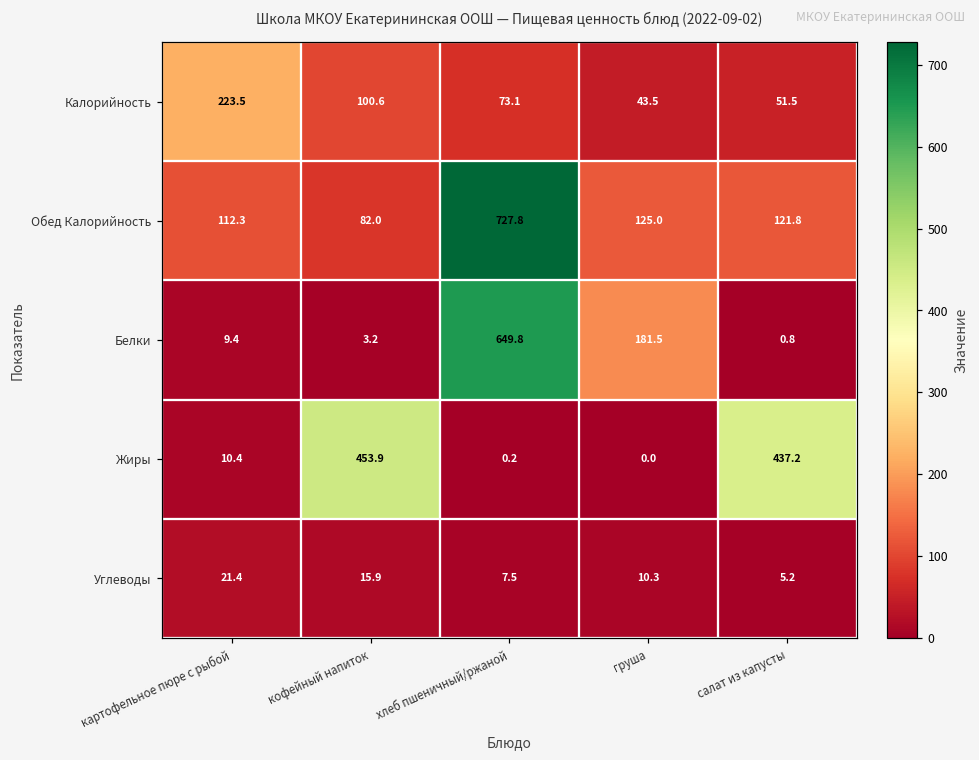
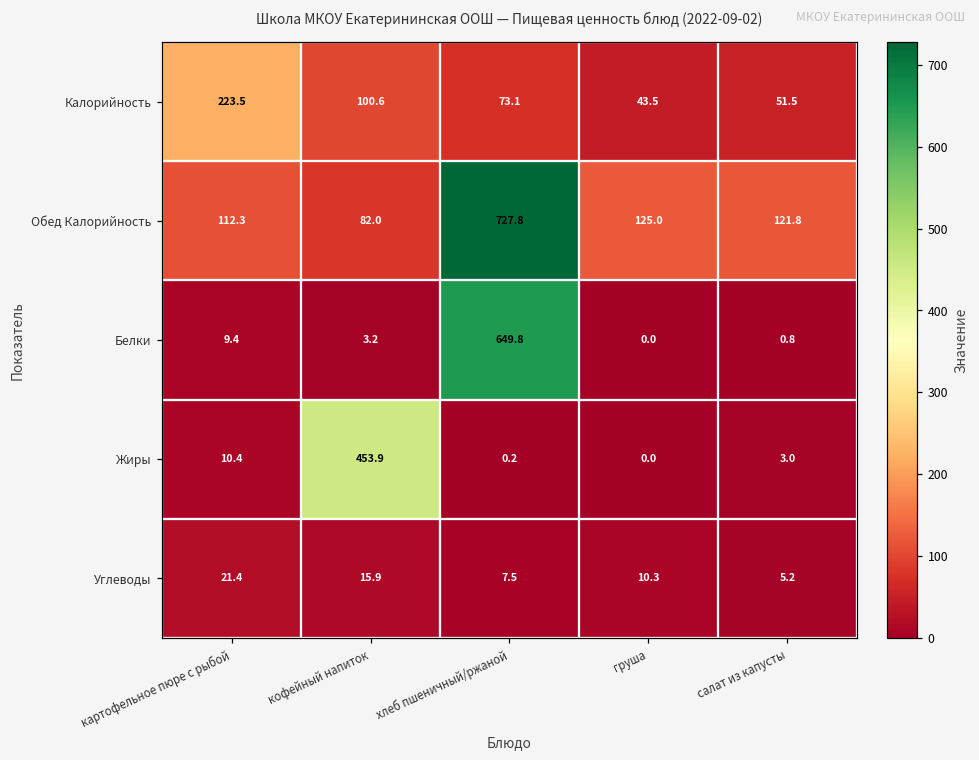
Белки, груша: 181.5 -> 0.0
Жиры, салат из капусты: 437.2 -> 3.0
